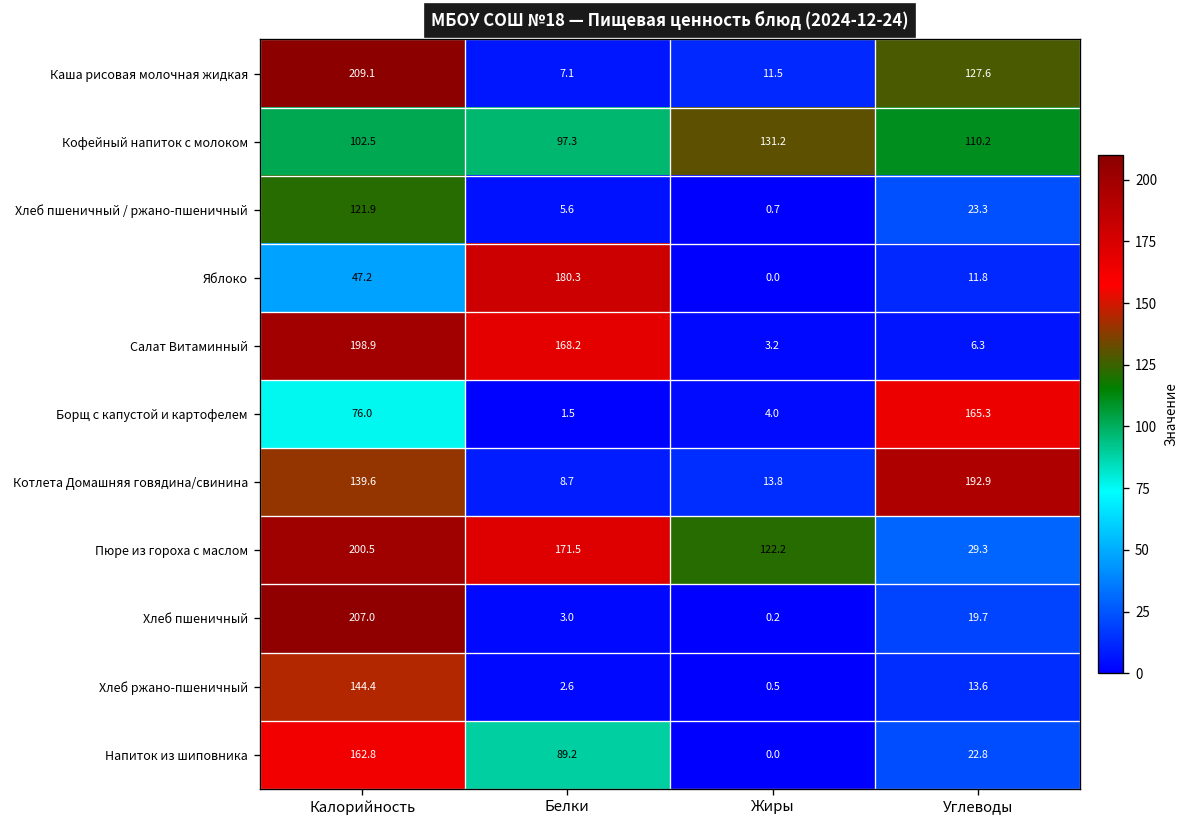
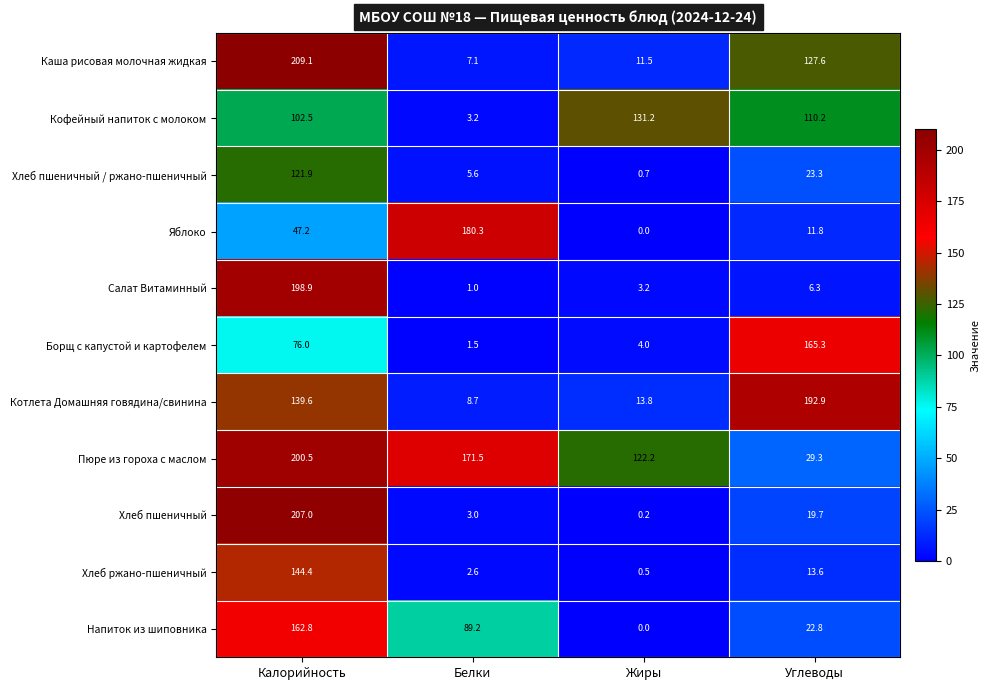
Кофейный напиток с молоком, Белки: 97.3 -> 3.2
Салат Витаминный, Белки: 168.2 -> 1.0
